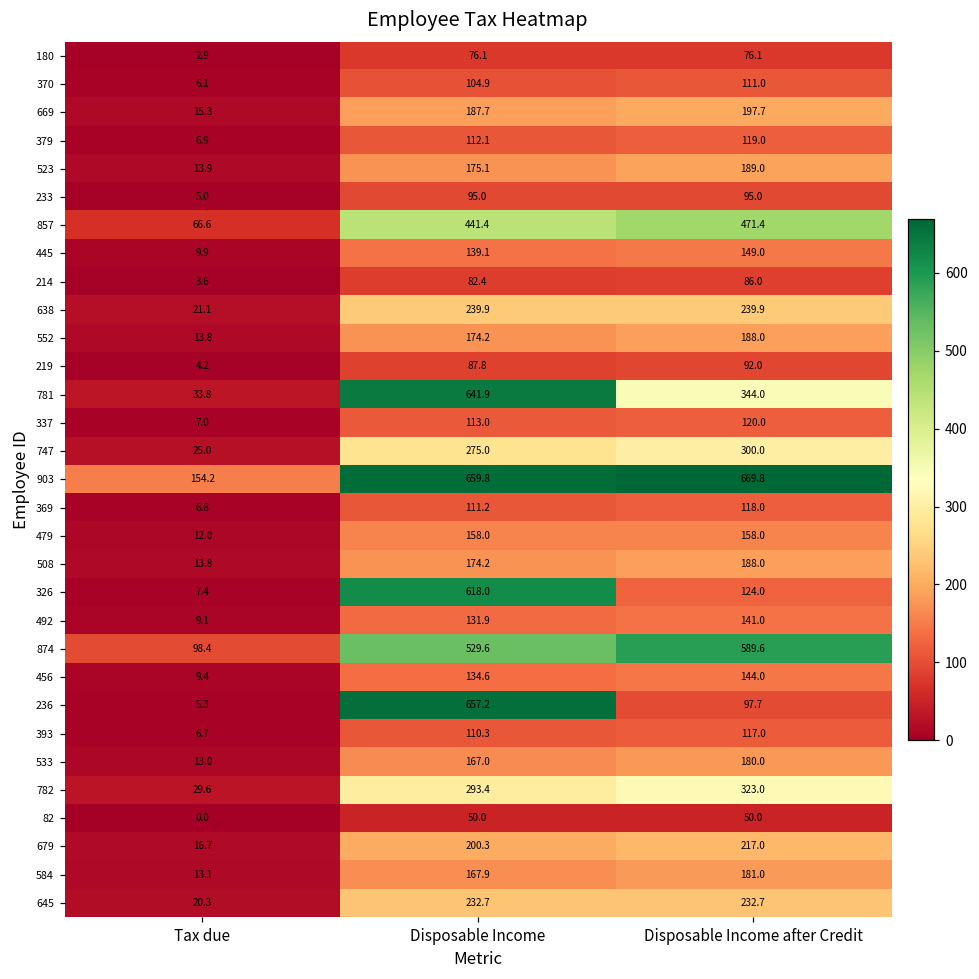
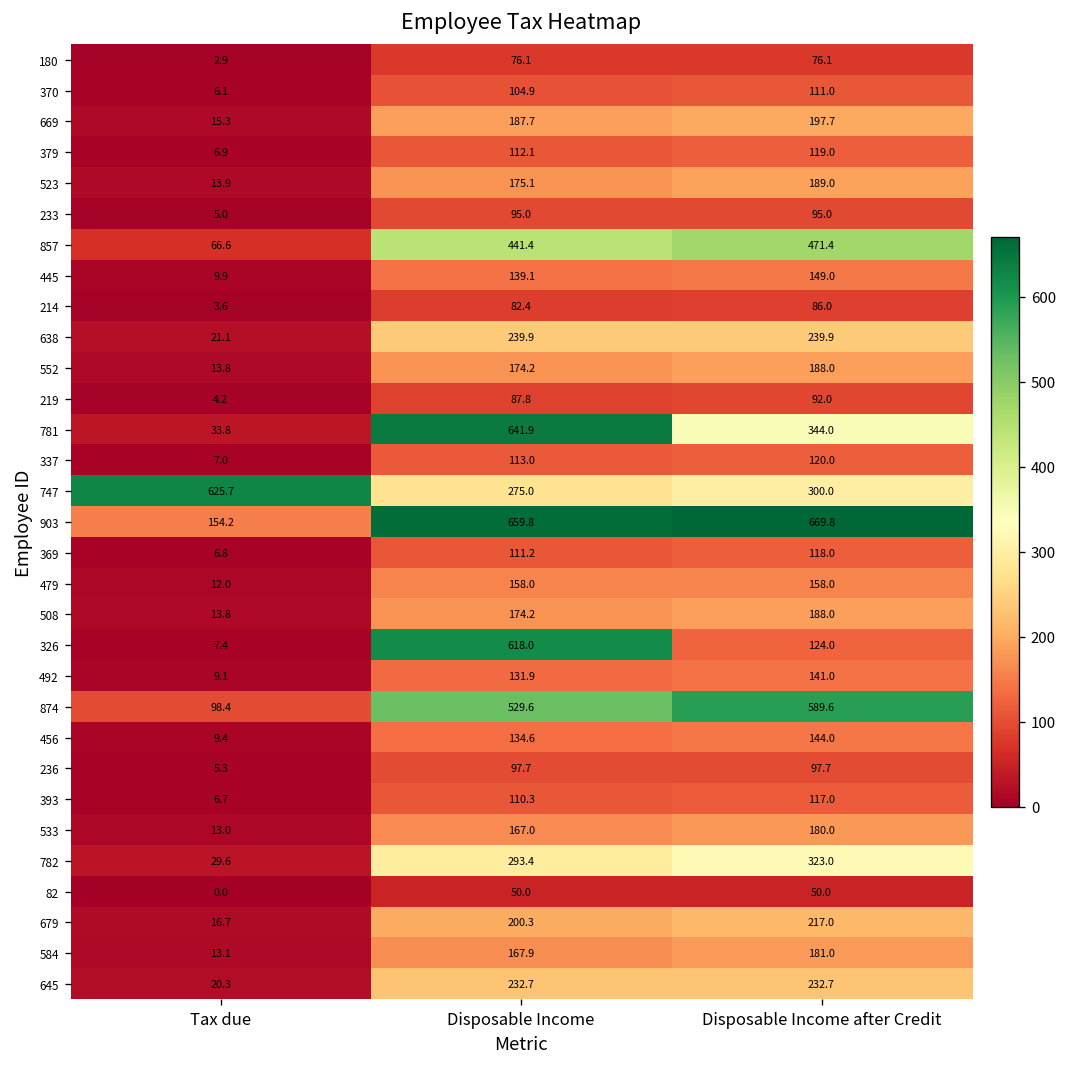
747, Tax due: 25.0 -> 625.7
236, Disposable Income: 657.2 -> 97.7
